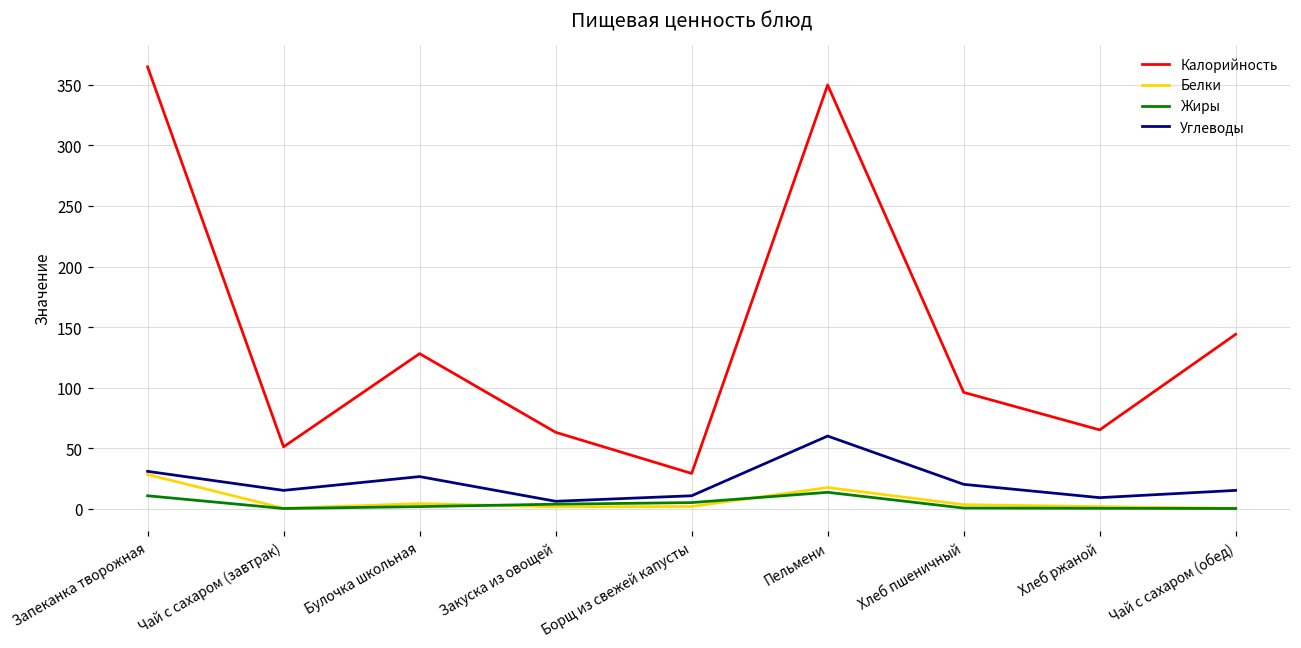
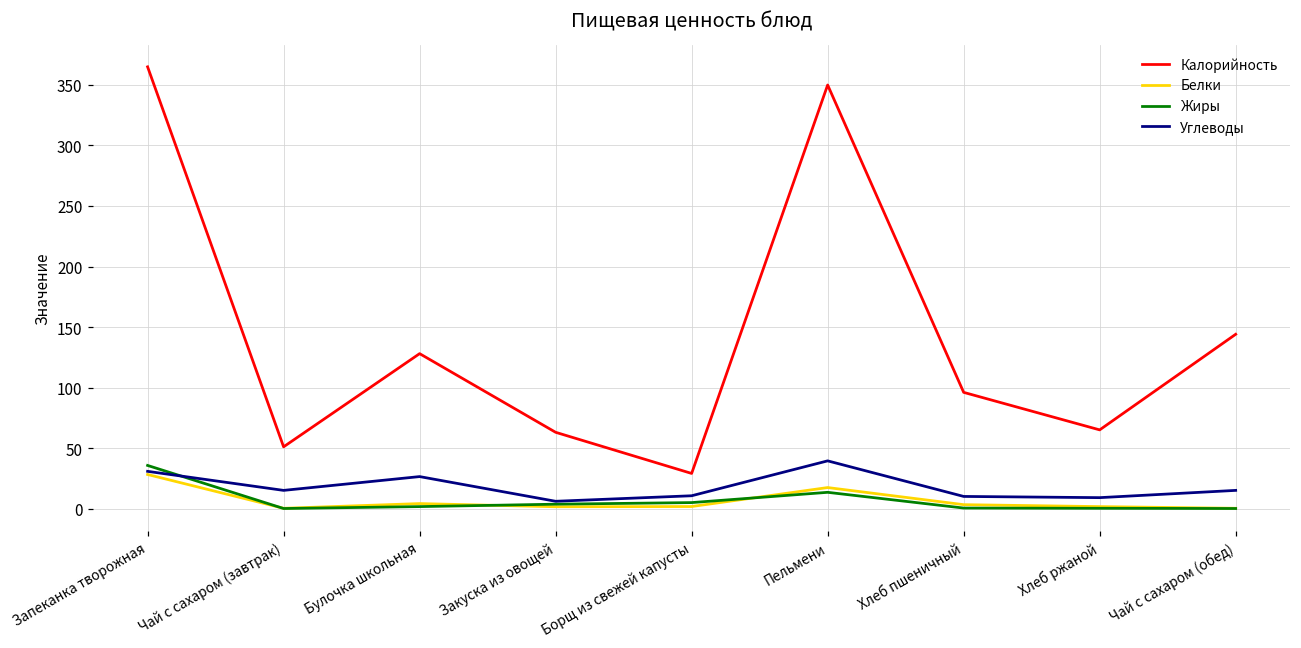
Жиры, Запеканка творожная: 11 -> 36
Углеводы, Пельмени: 60 -> 39
Углеводы, Хлеб пшеничный: 20 -> 10
